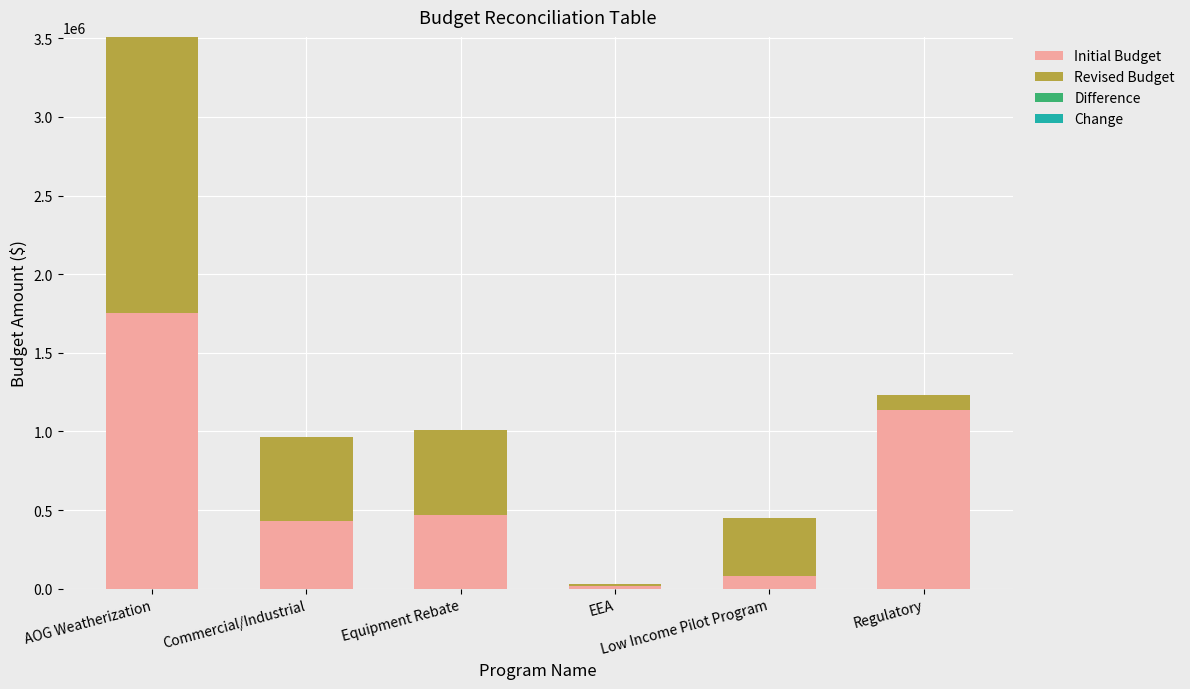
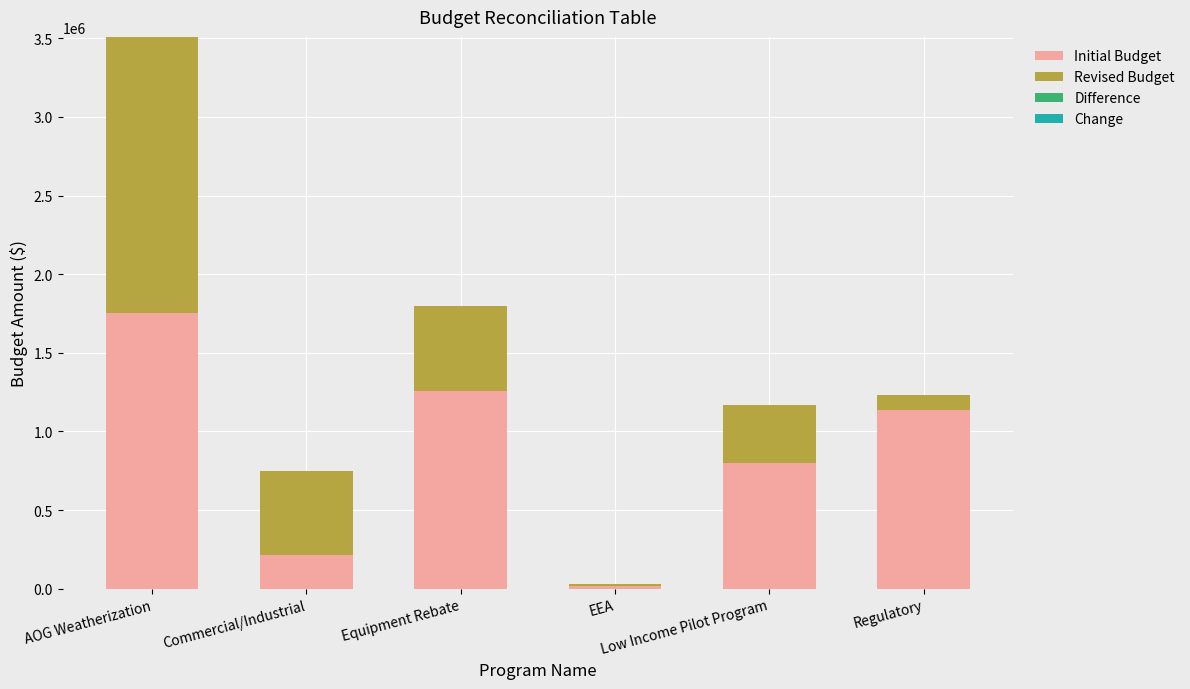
Initial Budget, Commercial/Industrial: 430000 -> 210000
Initial Budget, Equipment Rebate: 470000 -> 1260000
Initial Budget, Low Income Pilot Program: 80000 -> 800000
